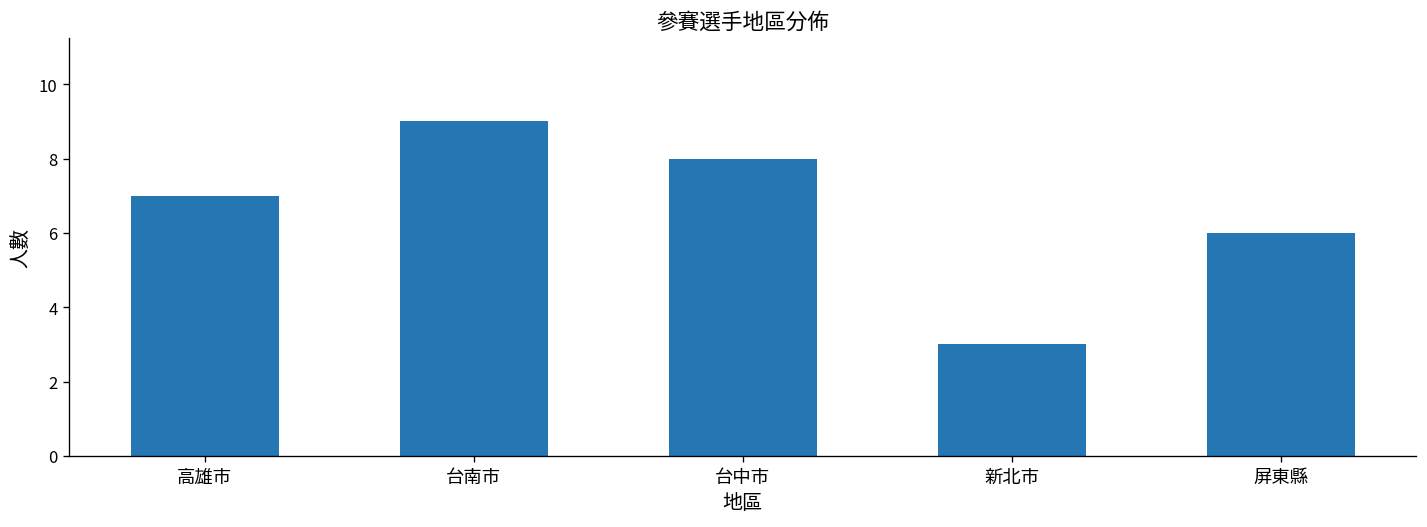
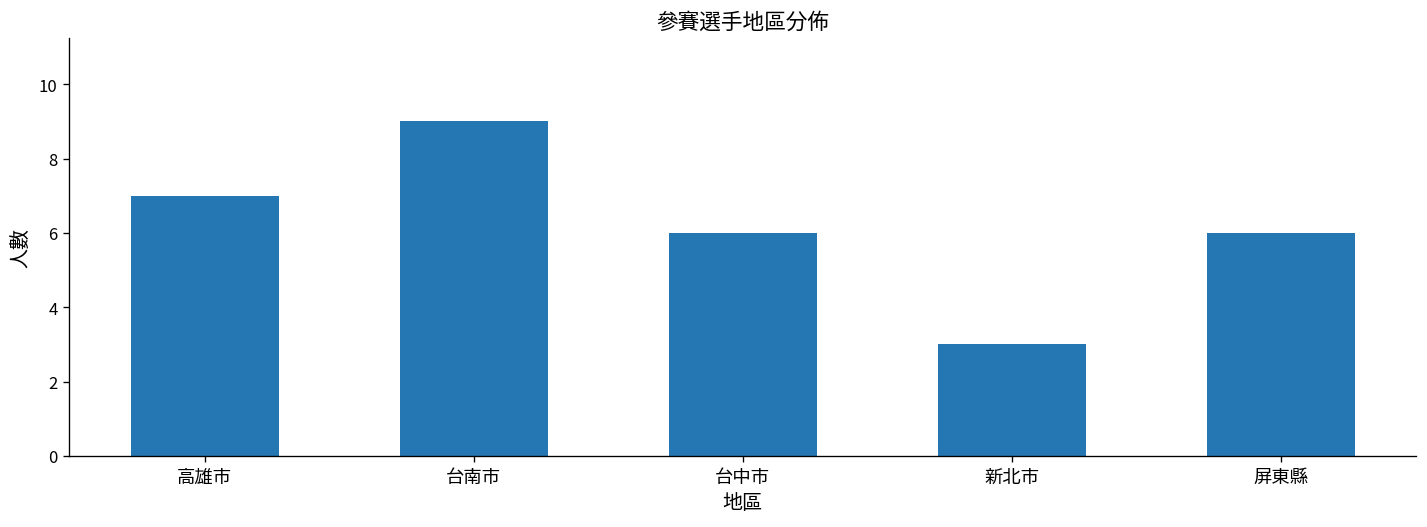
台中市: 8 -> 6
